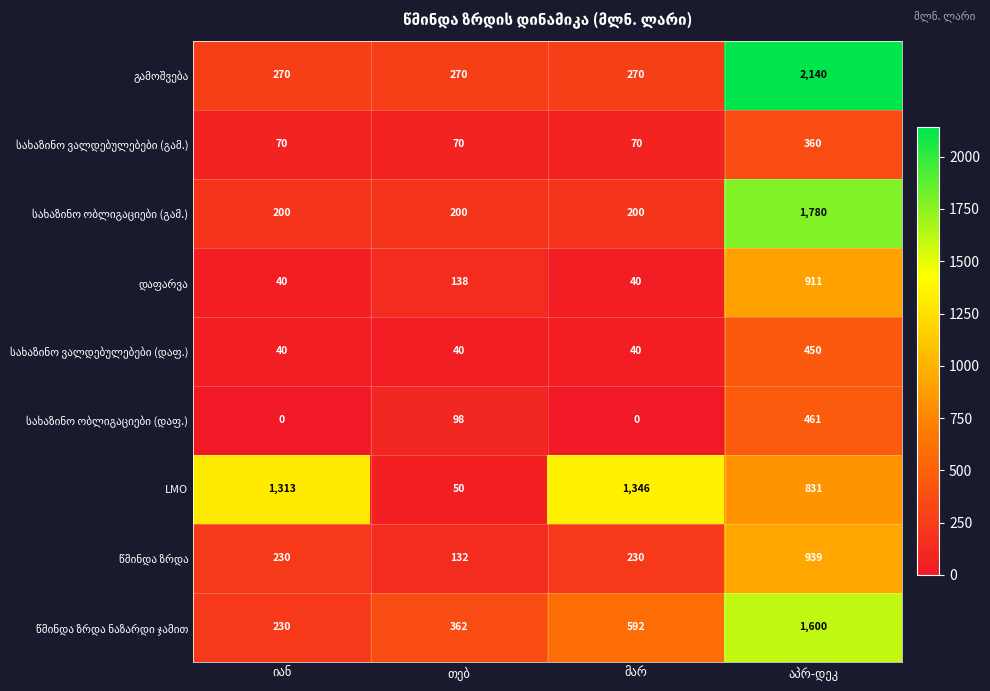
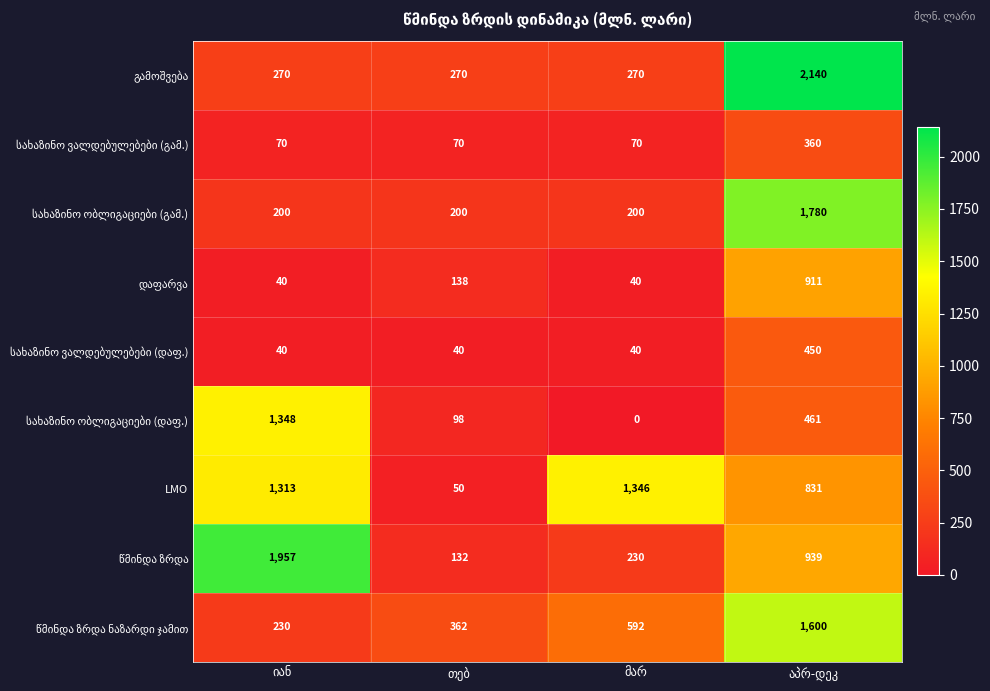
სახაზინო ობლიგაციები (დაფ.), იან: 0 -> 1,348
წმინდა ზრდა, იან: 230 -> 1,957
